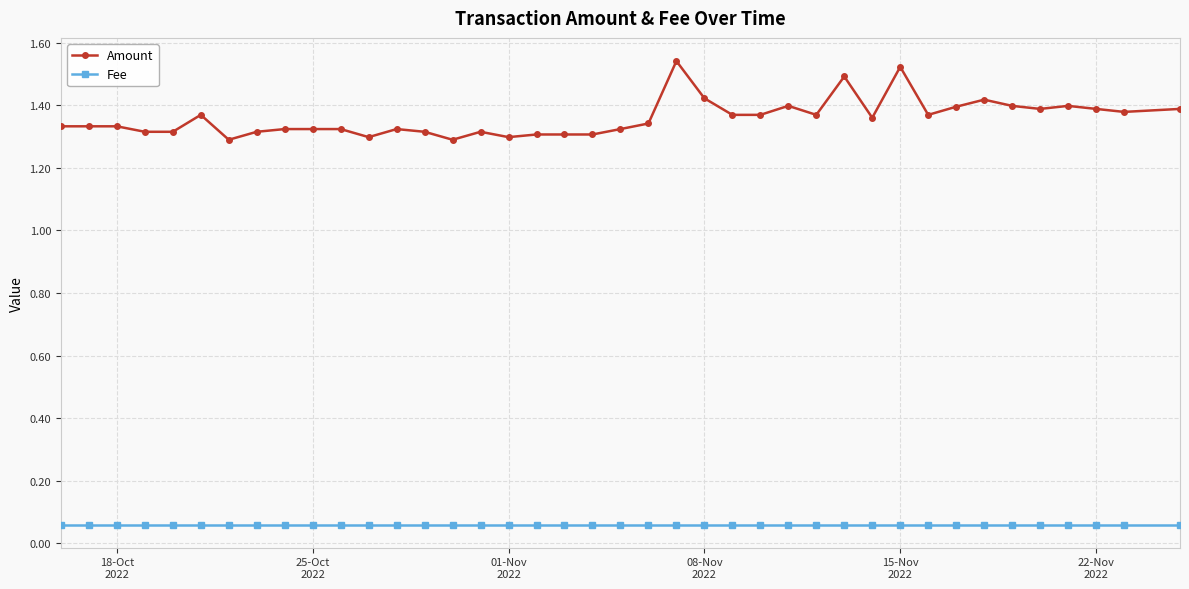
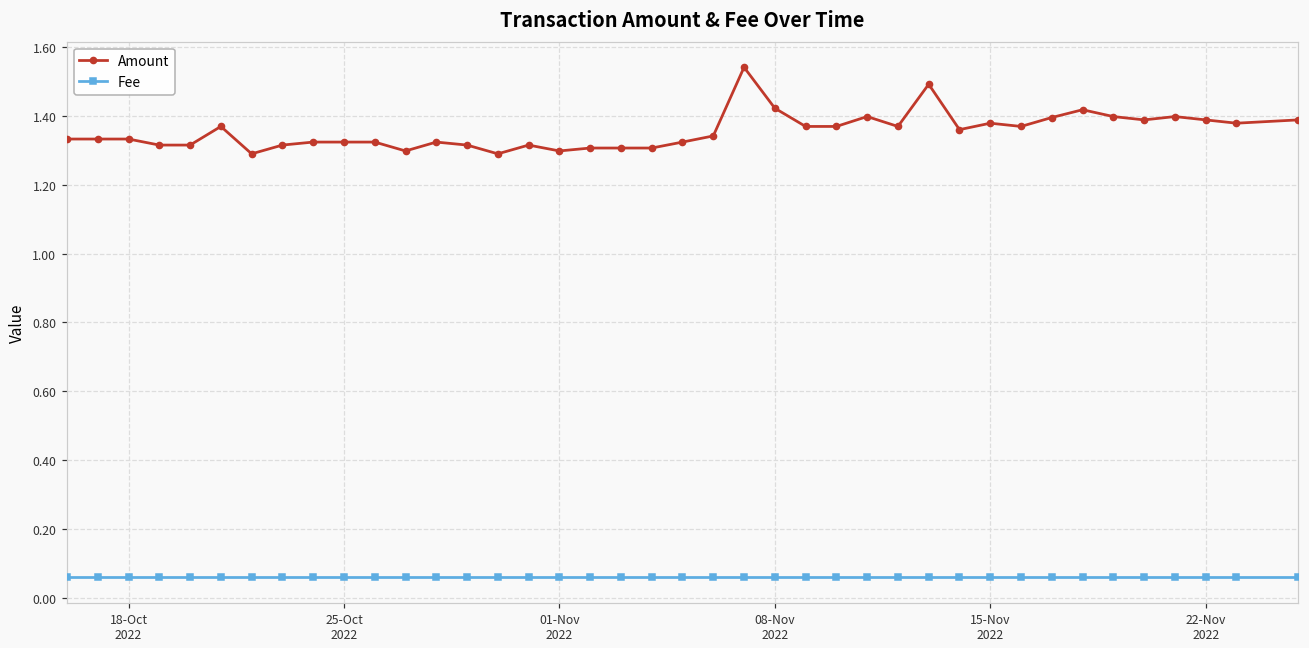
Amount, 15-Nov 2022: 1.52 -> 1.38
